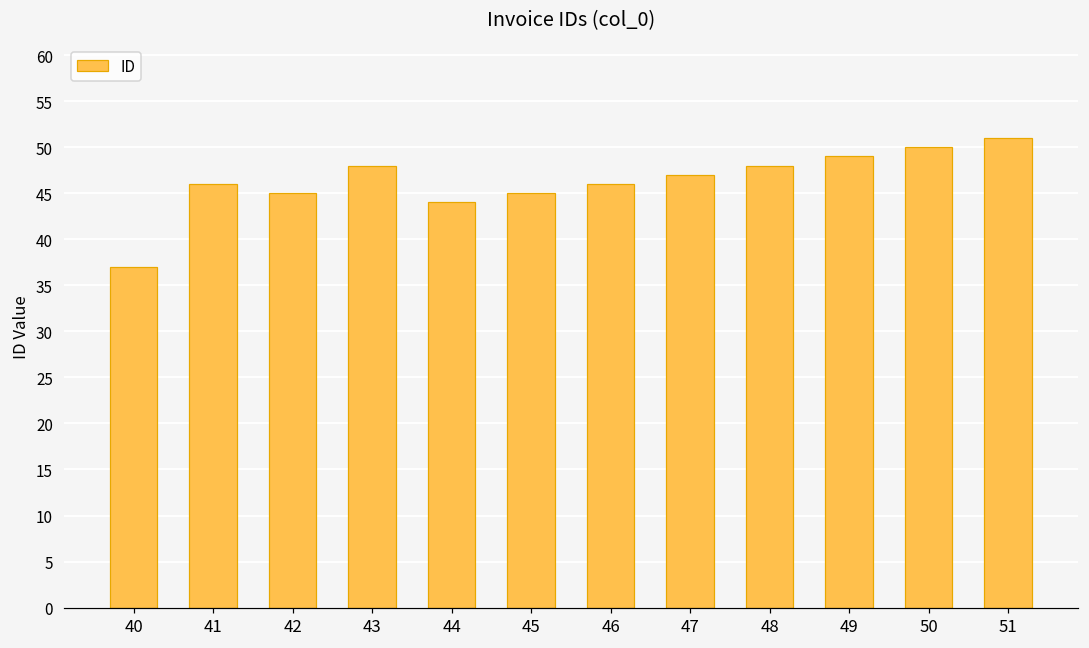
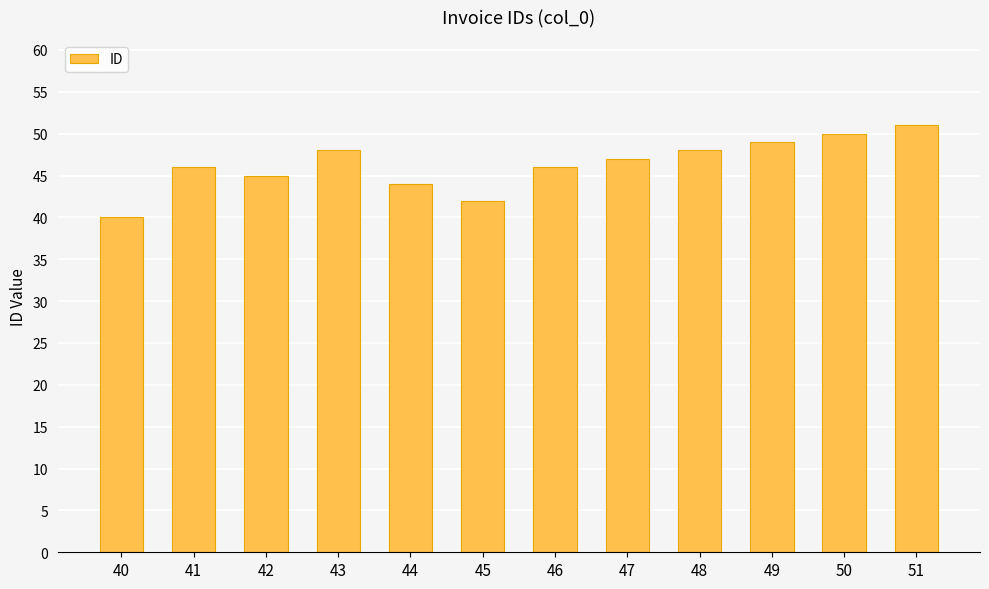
40: 37 -> 40
45: 45 -> 42
